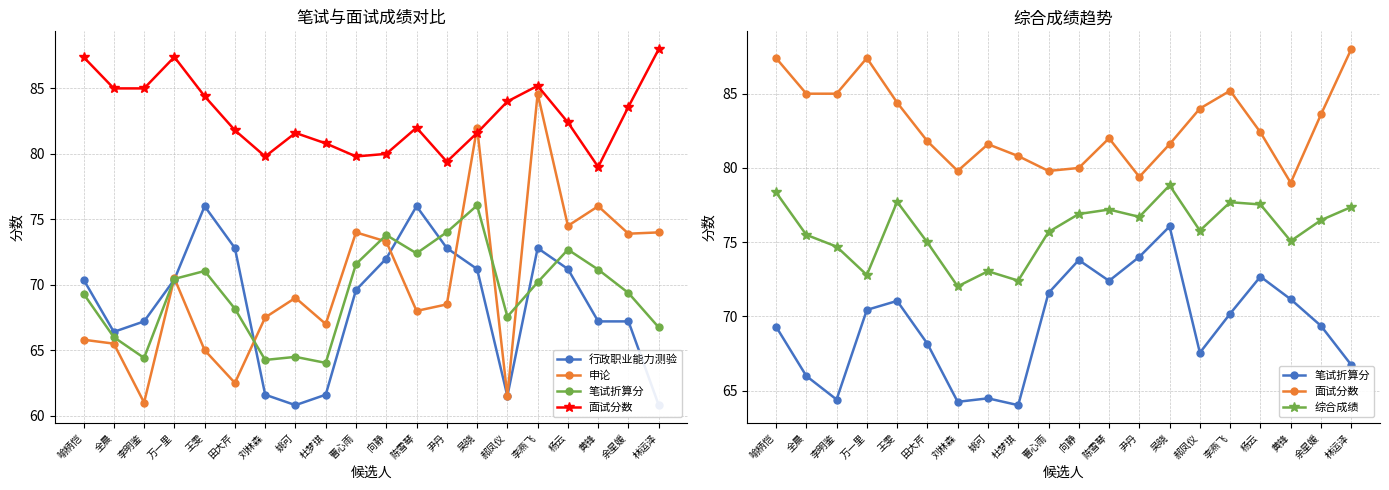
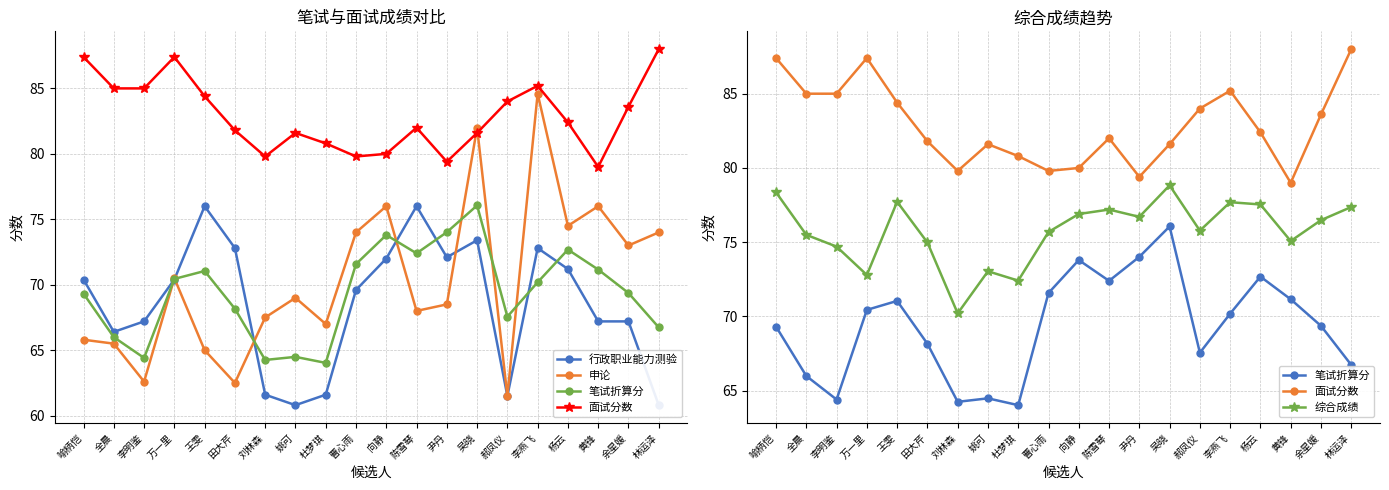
笔试与面试成绩对比, 申论, 李明鉴: 61.0 -> 62.6
笔试与面试成绩对比, 申论, 向静: 73.3 -> 76.0
笔试与面试成绩对比, 行政职业能力测验, 尹丹: 72.8 -> 72.1
笔试与面试成绩对比, 行政职业能力测验, 吴晓: 71.2 -> 73.4
笔试与面试成绩对比, 申论, 余星媛: 73.9 -> 73.0
综合成绩趋势, 综合成绩, 刘林森: 72.0 -> 70.2
